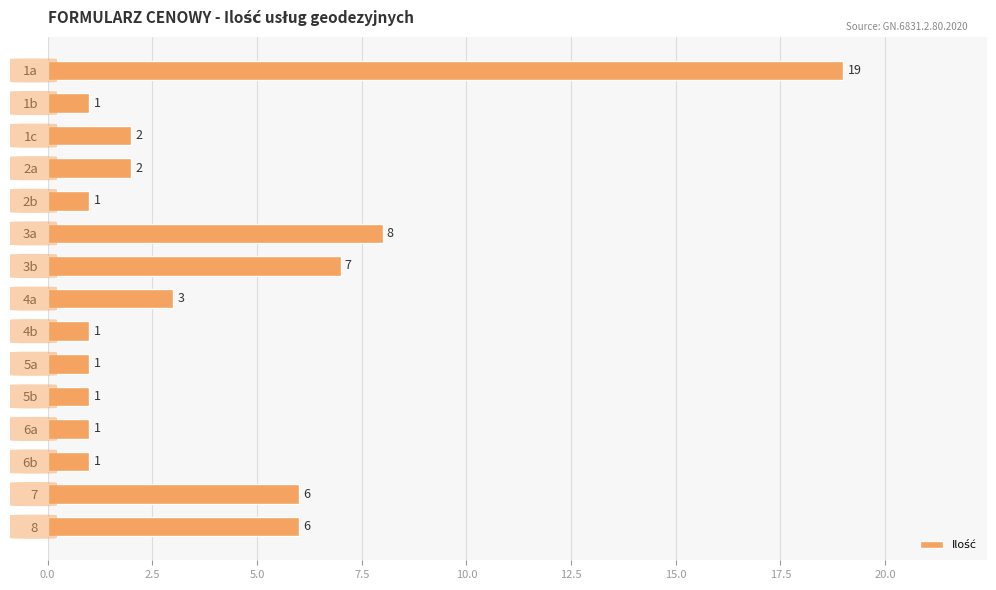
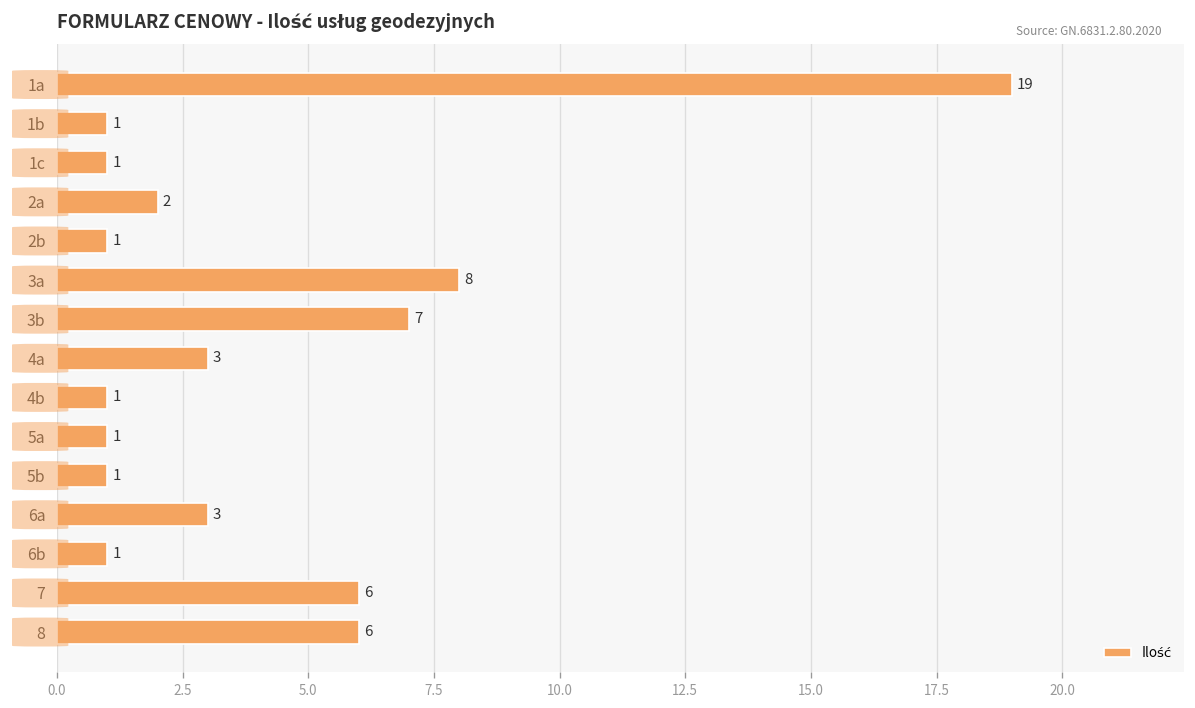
1c: 2 -> 1
6a: 1 -> 3
